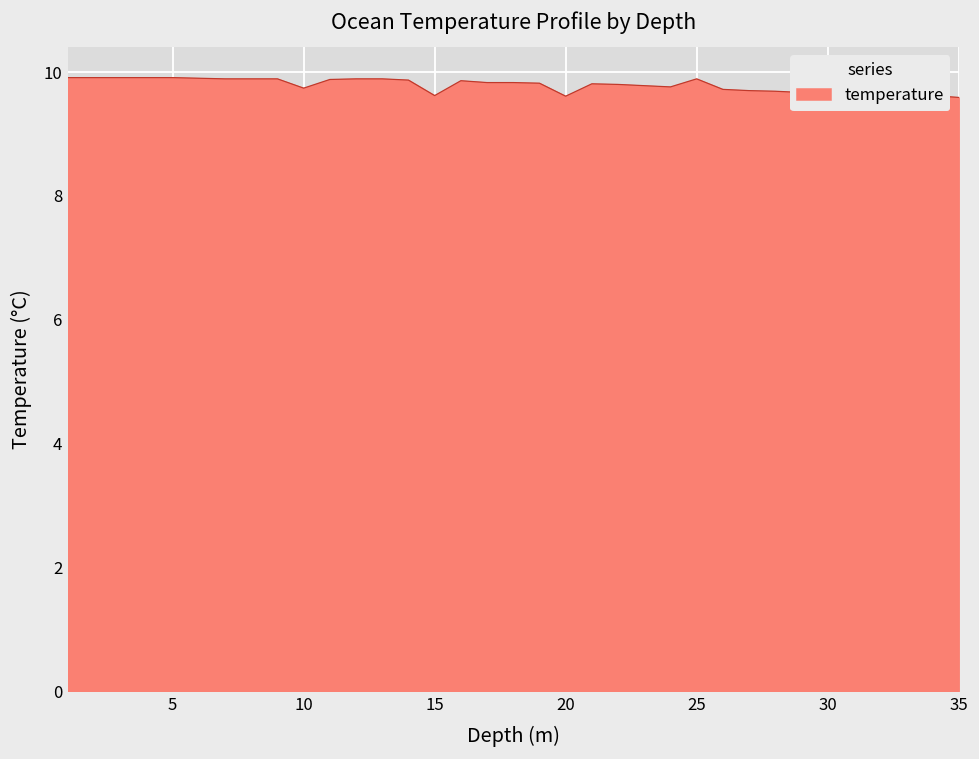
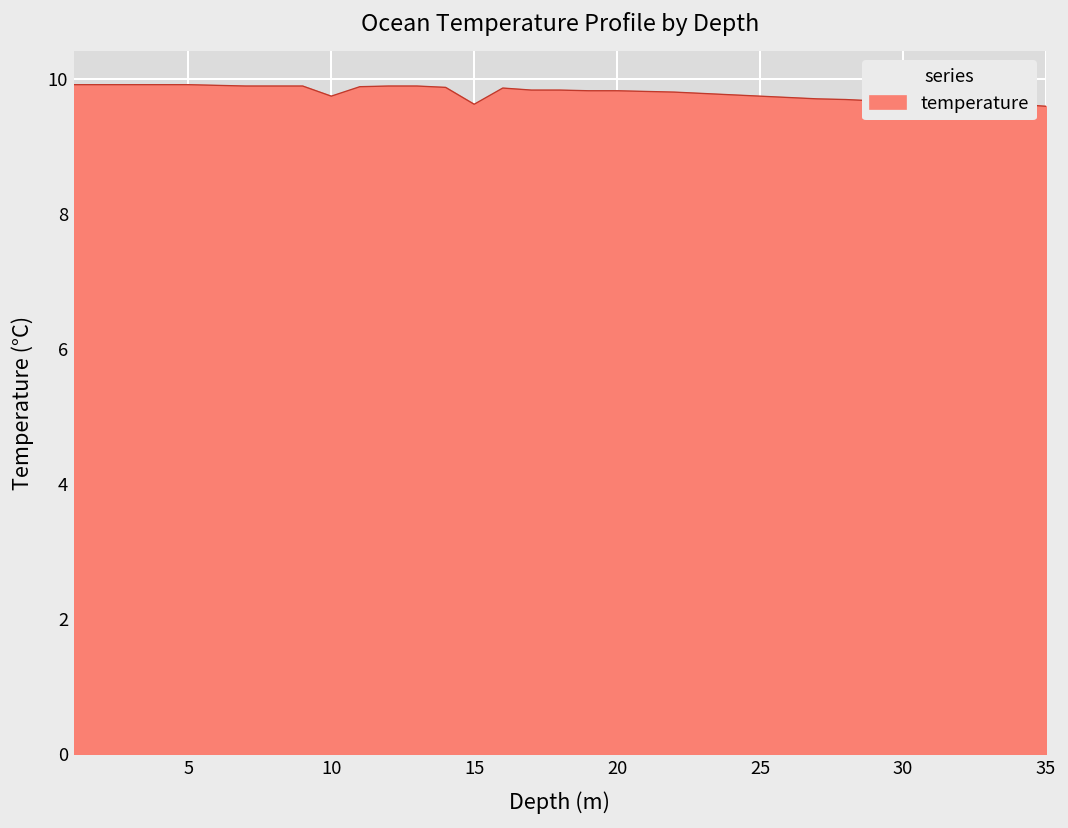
20: 9.6 -> 9.8
25: 9.9 -> 9.7
